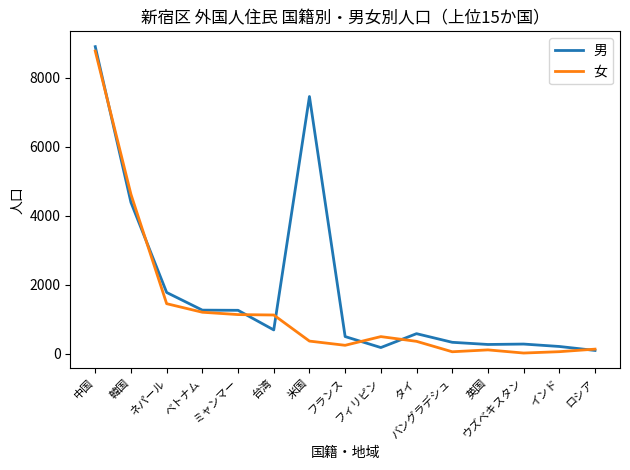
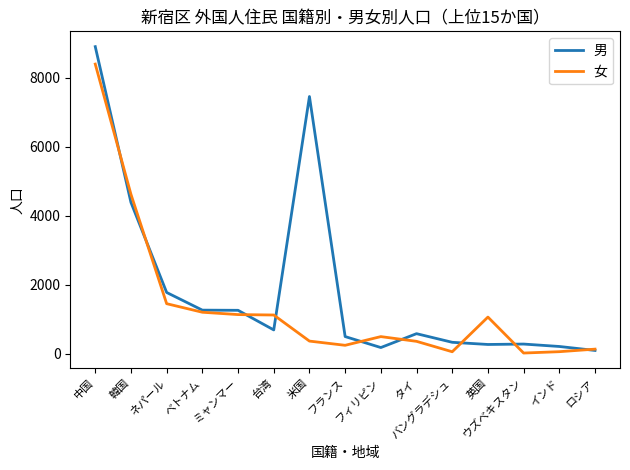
女, 中国: 8800 -> 8400
女, 英国: 100 -> 1100
